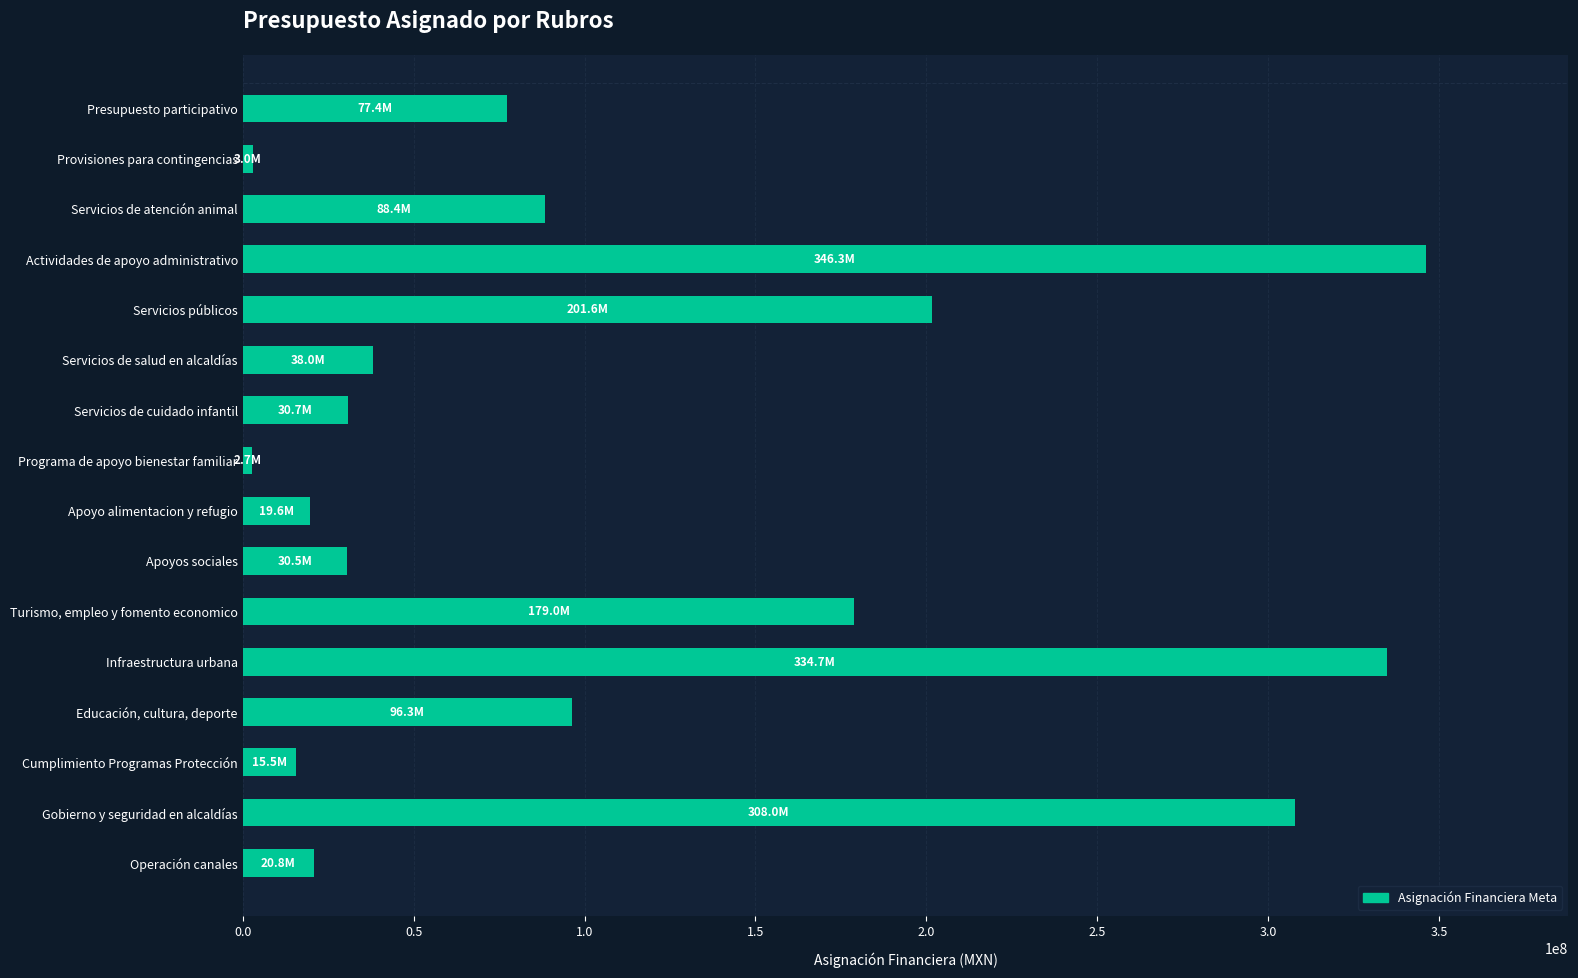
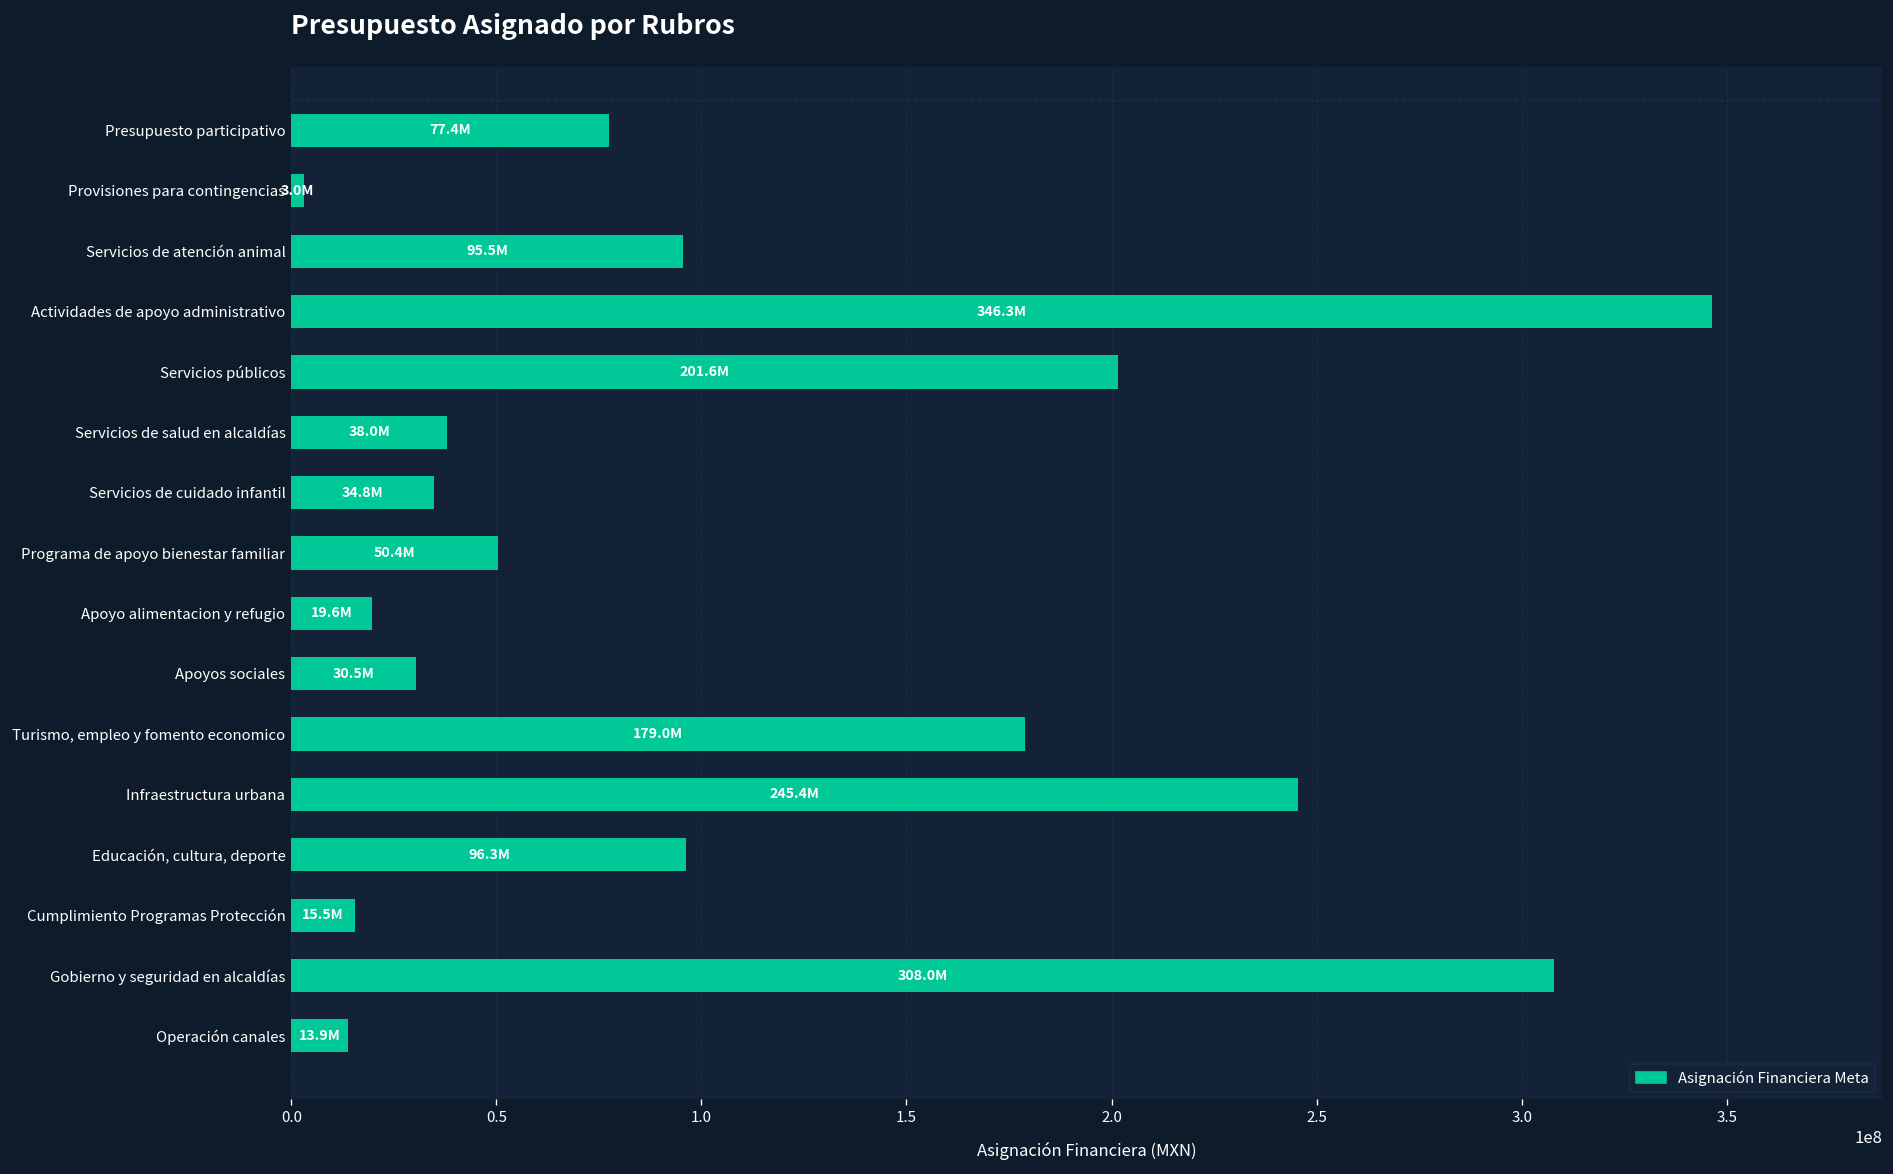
Servicios de atención animal: 88.4M -> 95.5M
Servicios de cuidado infantil: 30.7M -> 34.8M
Programa de apoyo bienestar familiar: 2.7M -> 50.4M
Infraestructura urbana: 334.7M -> 245.4M
Operación canales: 20.8M -> 13.9M
